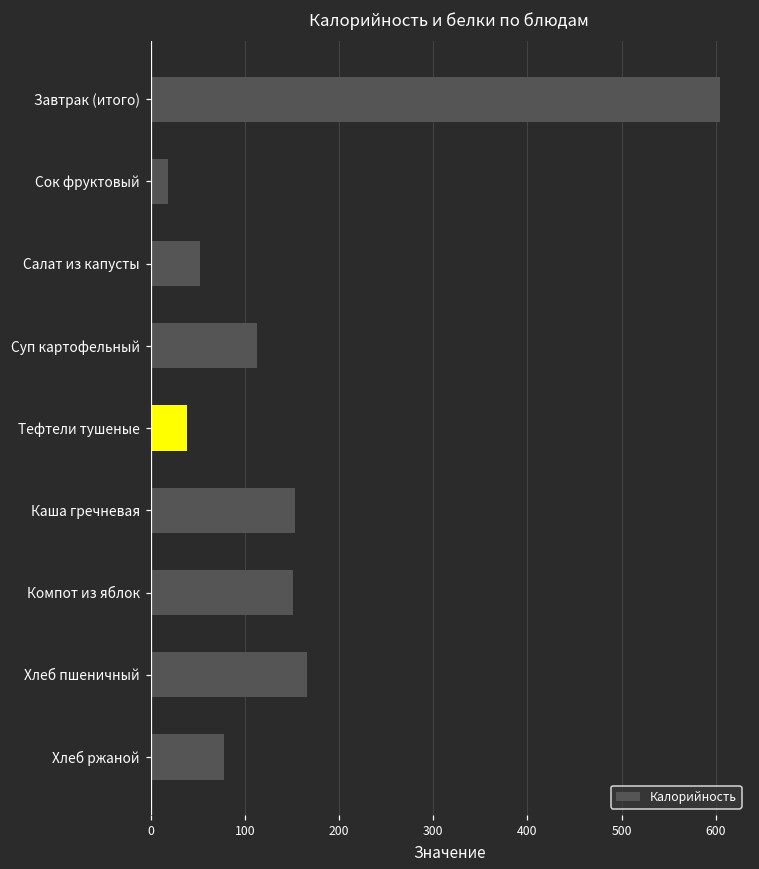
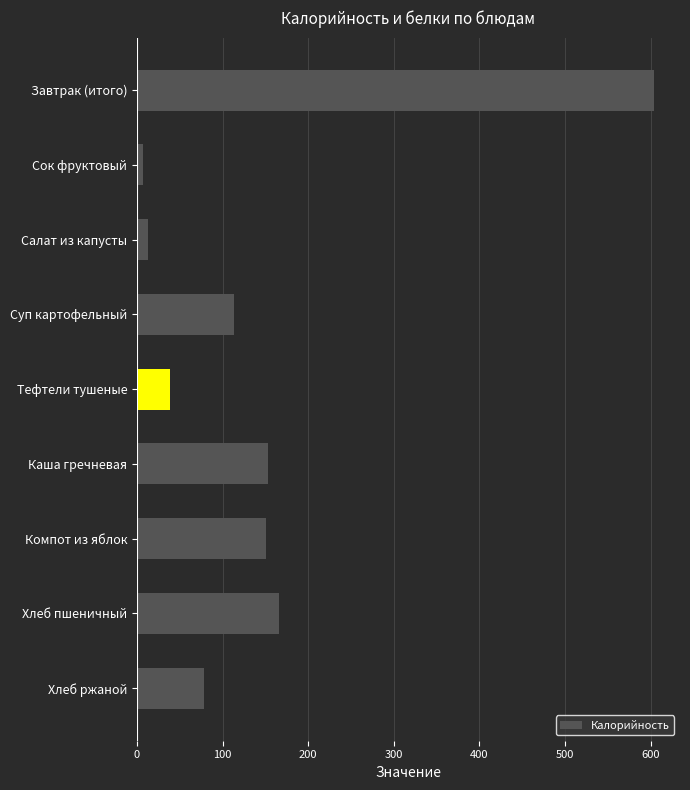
Сок фруктовый: 20 -> 10
Салат из капусты: 50 -> 10
